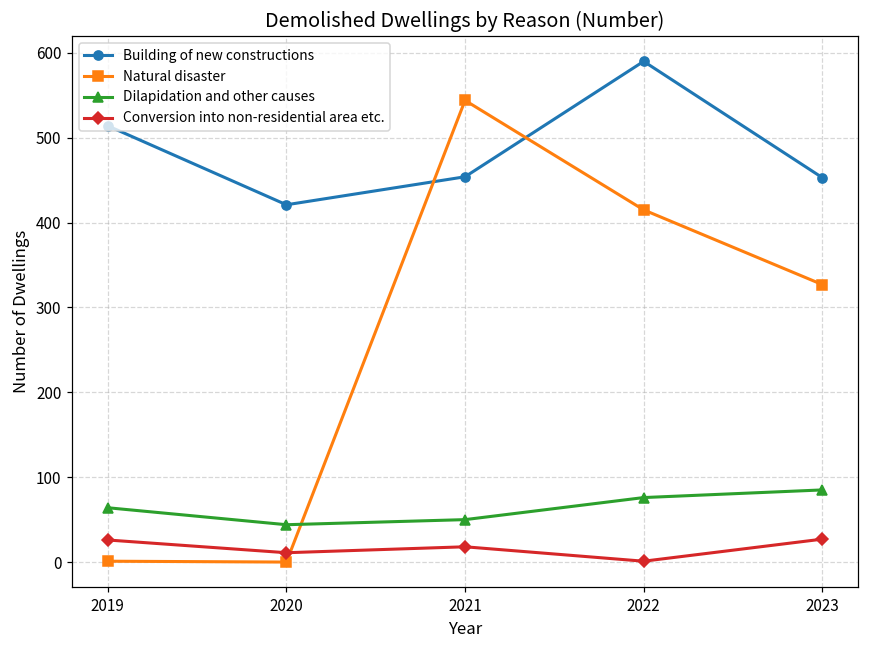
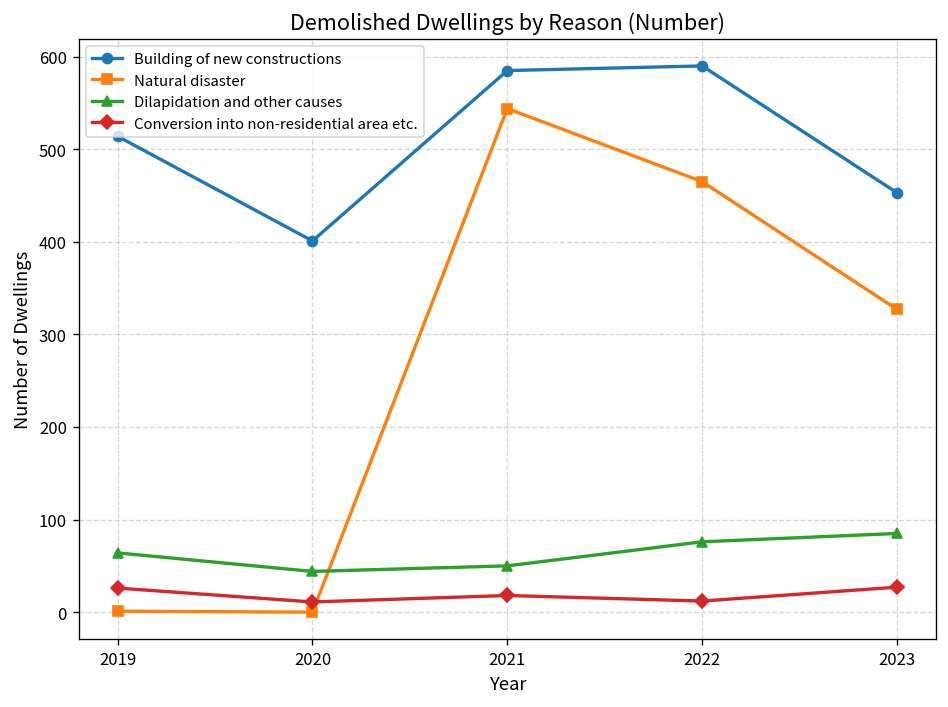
Building of new constructions, 2020: 420 -> 400
Building of new constructions, 2021: 450 -> 590
Natural disaster, 2022: 420 -> 470
Conversion into non-residential area etc., 2022: 0 -> 10
